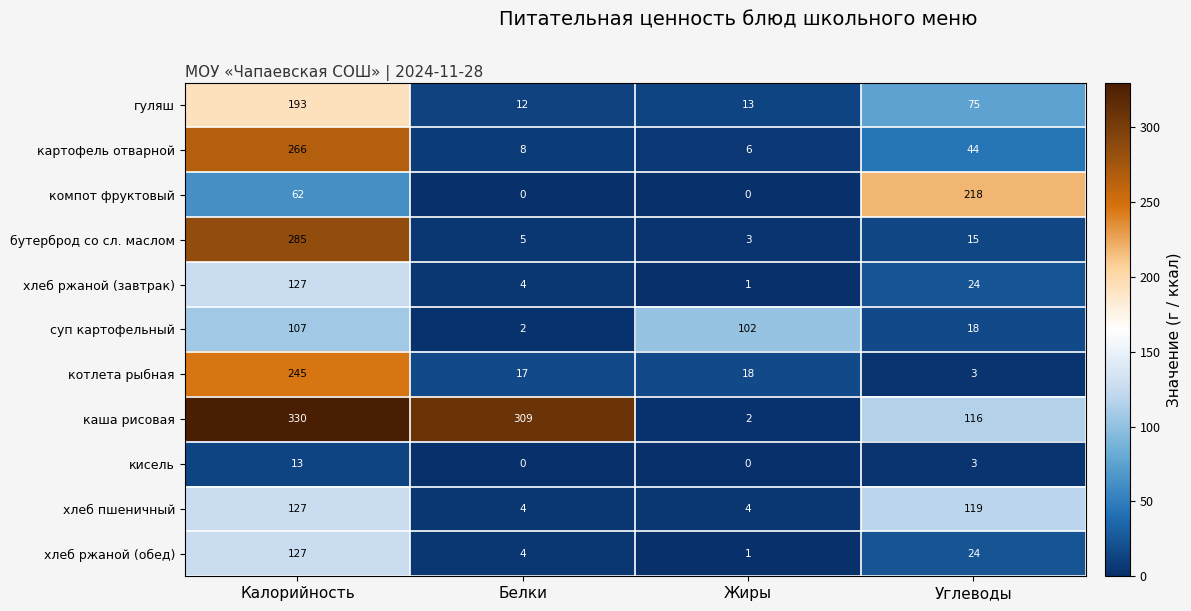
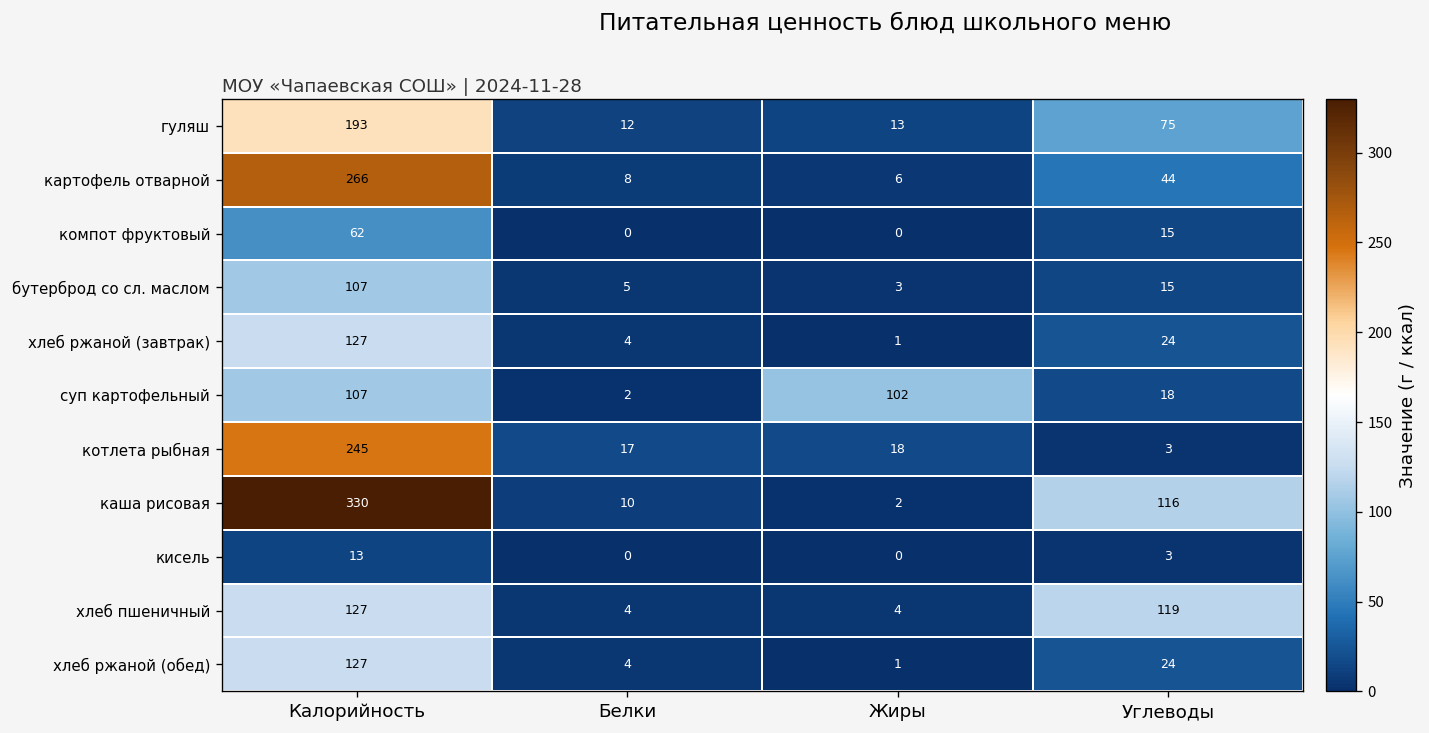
компот фруктовый, Углеводы: 218 -> 15
бутерброд со сл. маслом, Калорийность: 285 -> 107
каша рисовая, Белки: 309 -> 10
